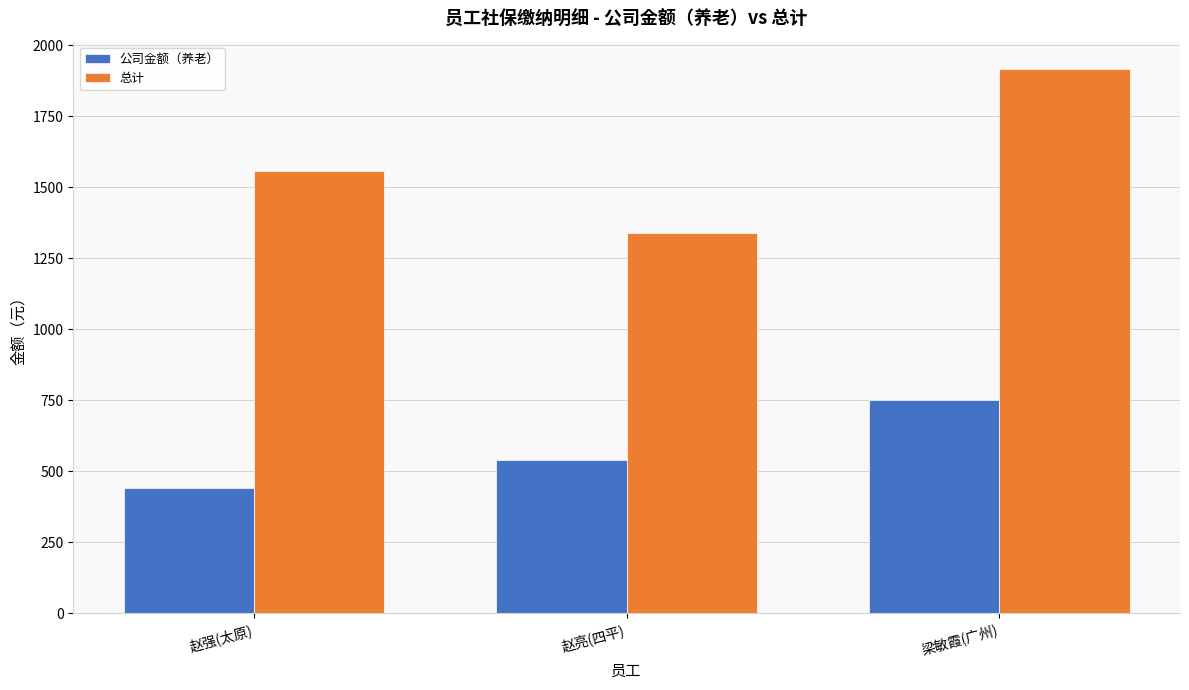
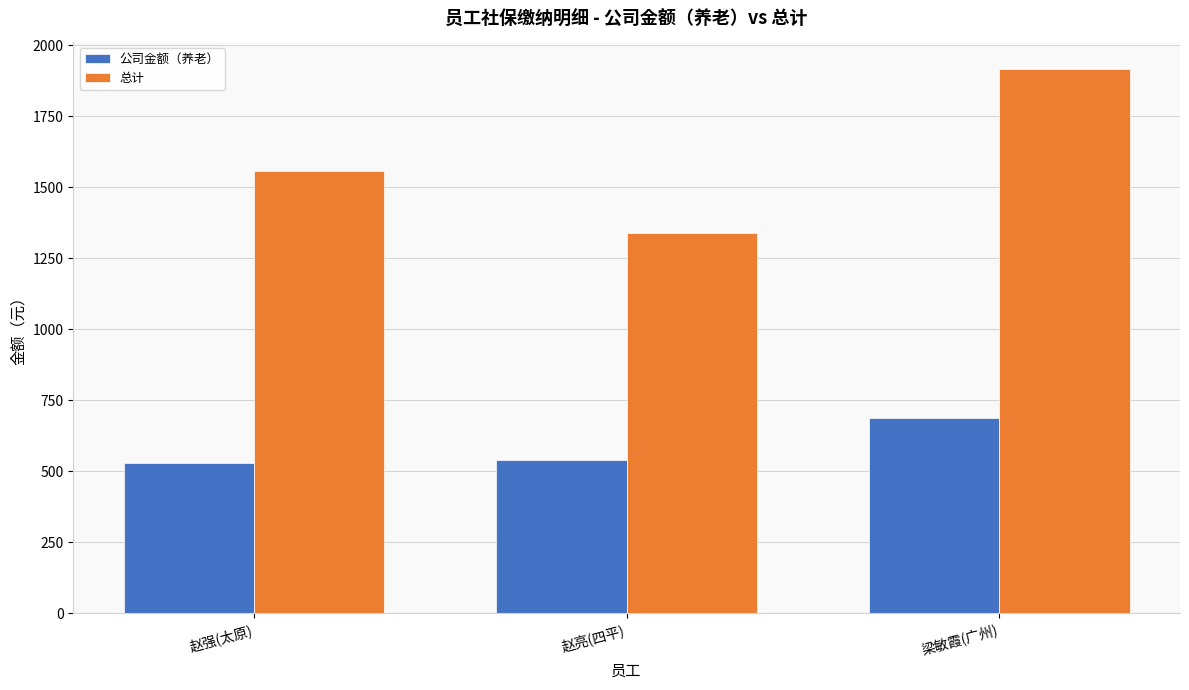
公司金额（养老）, 赵强(太原): 440 -> 530
公司金额（养老）, 梁敏霞(广州): 750 -> 690
